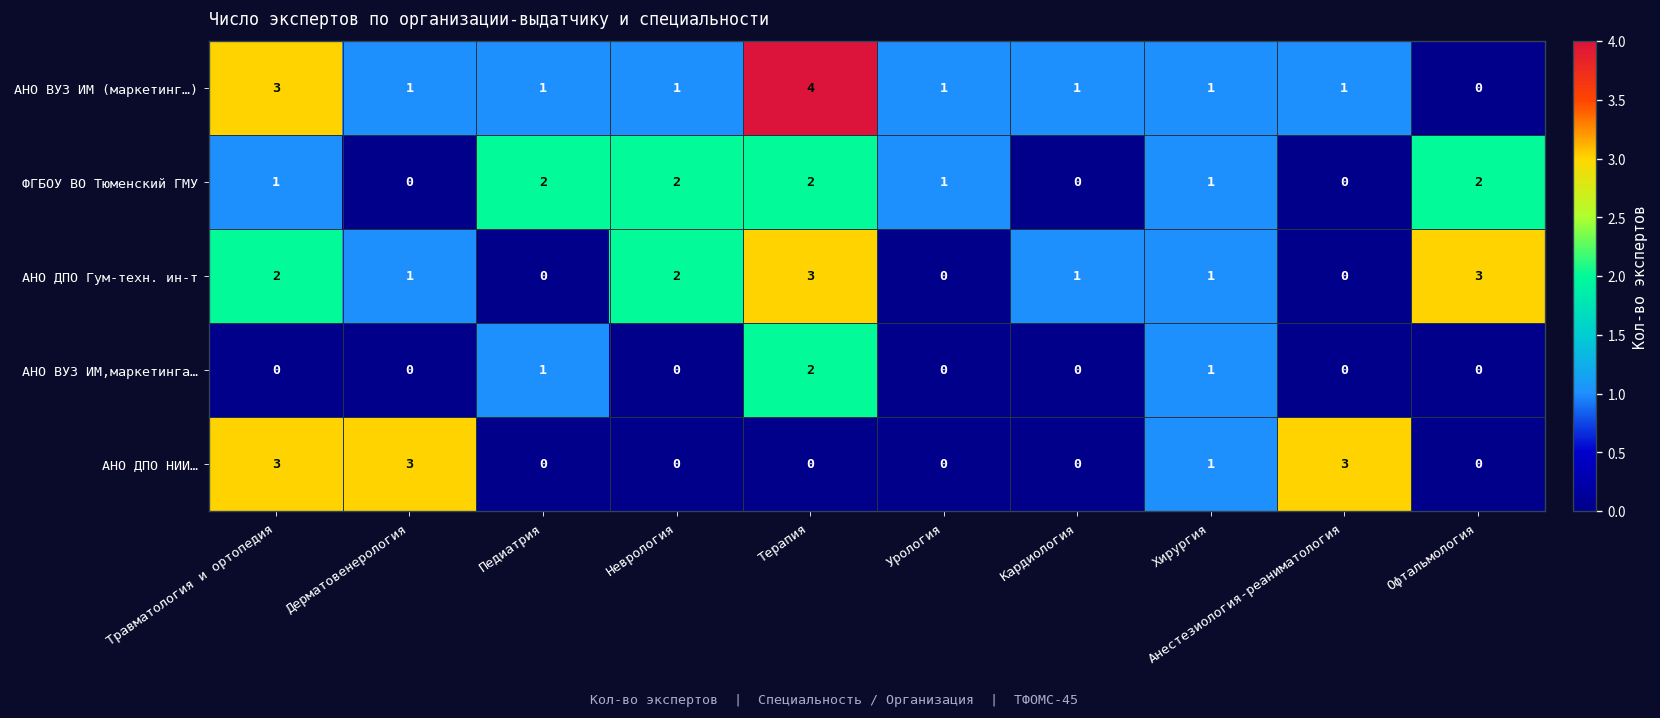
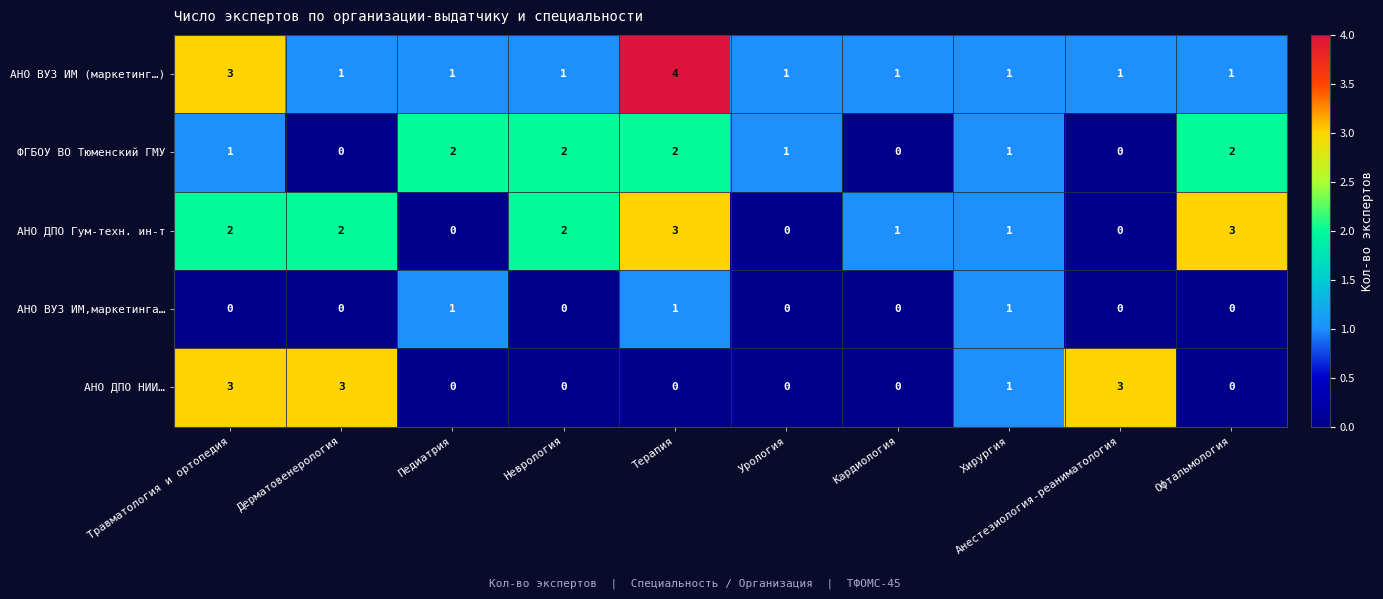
АНО ВУЗ ИМ (маркетинг…), Офтальмология: 0 -> 1
АНО ДПО Гум-техн. ин-т, Дерматовенерология: 1 -> 2
АНО ВУЗ ИМ,маркетинга…, Терапия: 2 -> 1
